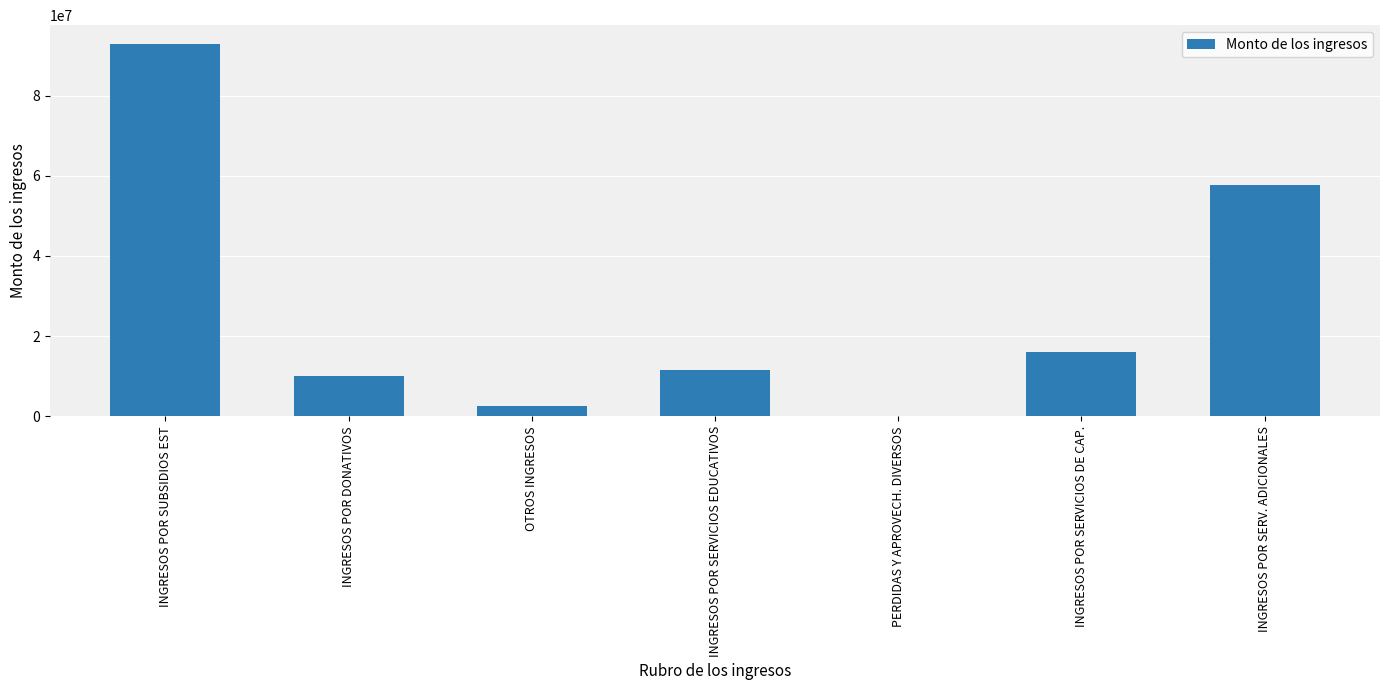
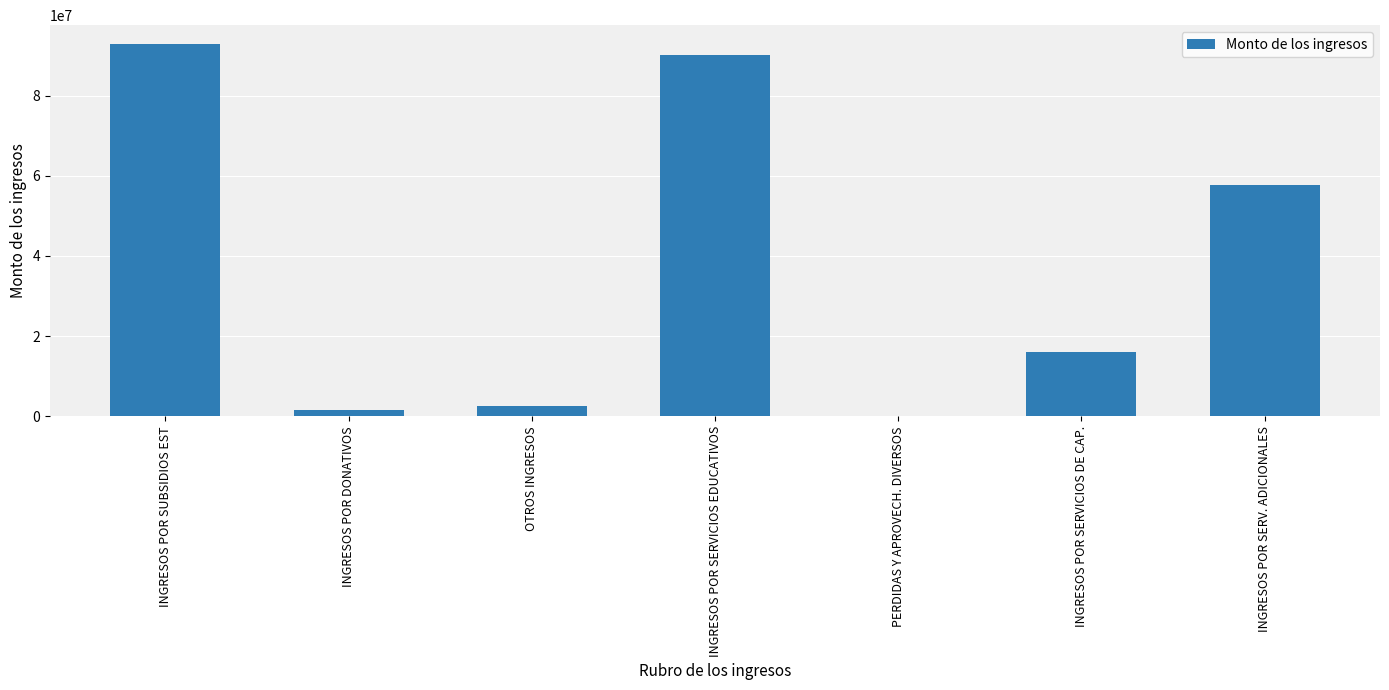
INGRESOS POR DONATIVOS: 10000000 -> 2000000
INGRESOS POR SERVICIOS EDUCATIVOS: 12000000 -> 90000000
